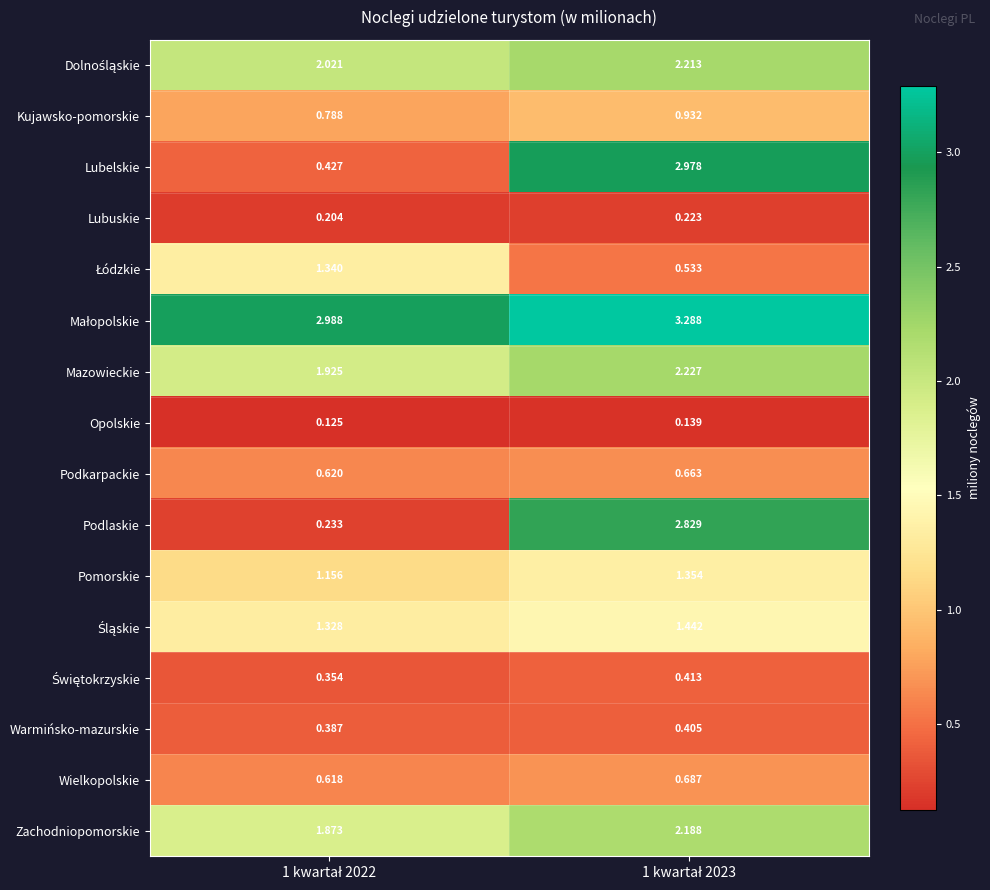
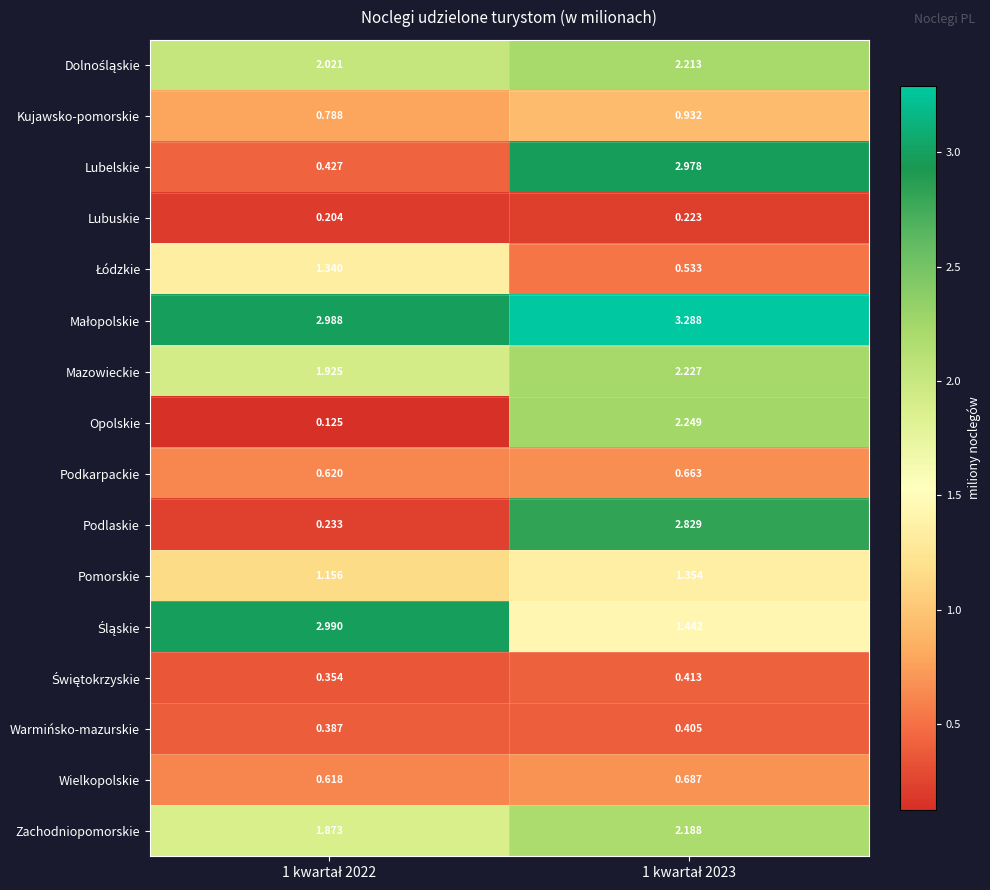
Opolskie, 1 kwartał 2023: 0.139 -> 2.249
Śląskie, 1 kwartał 2022: 1.328 -> 2.990
